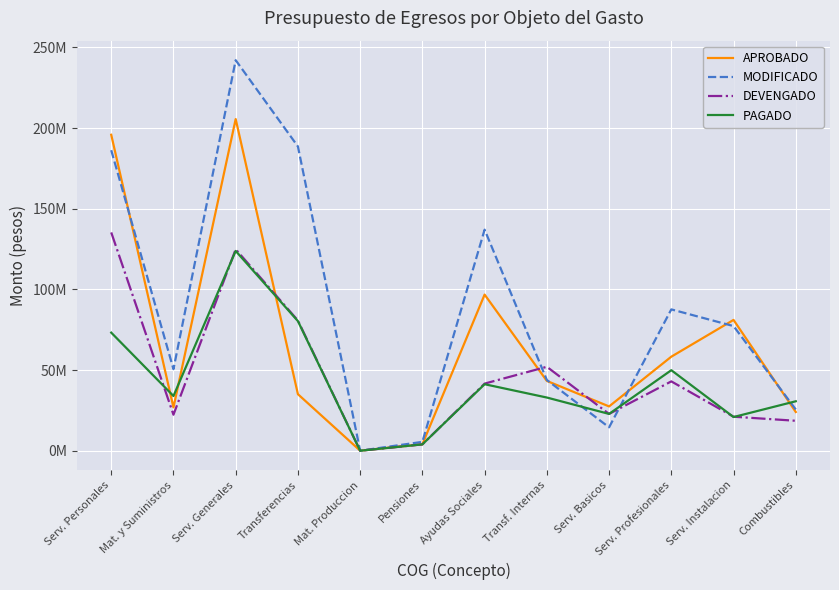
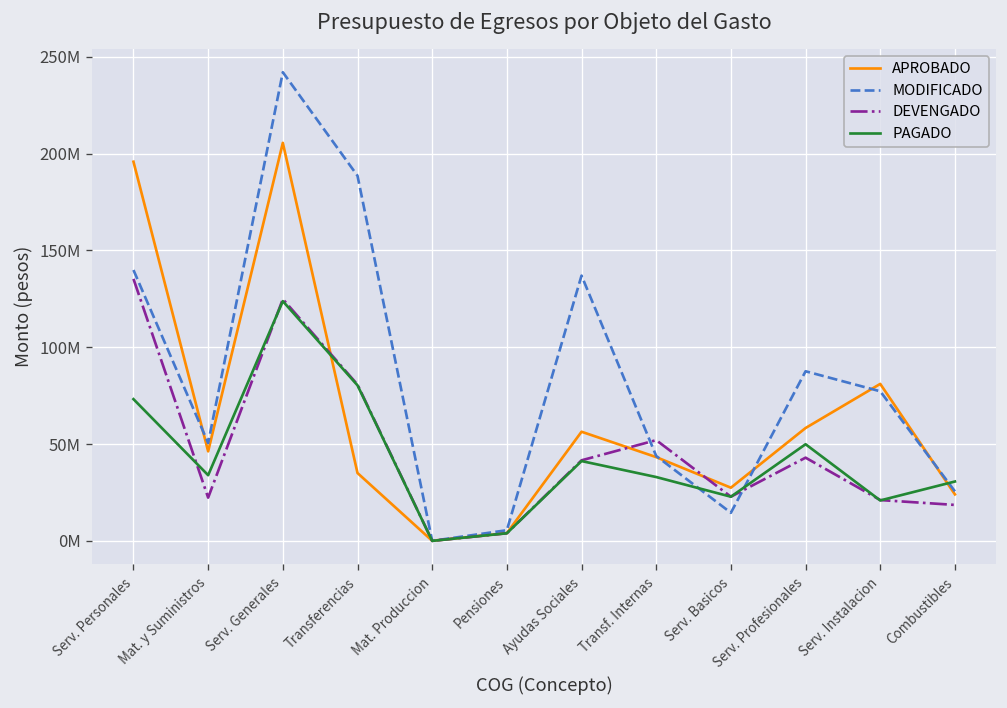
MODIFICADO, Serv. Personales: 186000000 -> 140000000
APROBADO, Mat. y Suministros: 27000000 -> 46000000
APROBADO, Ayudas Sociales: 97000000 -> 56000000
